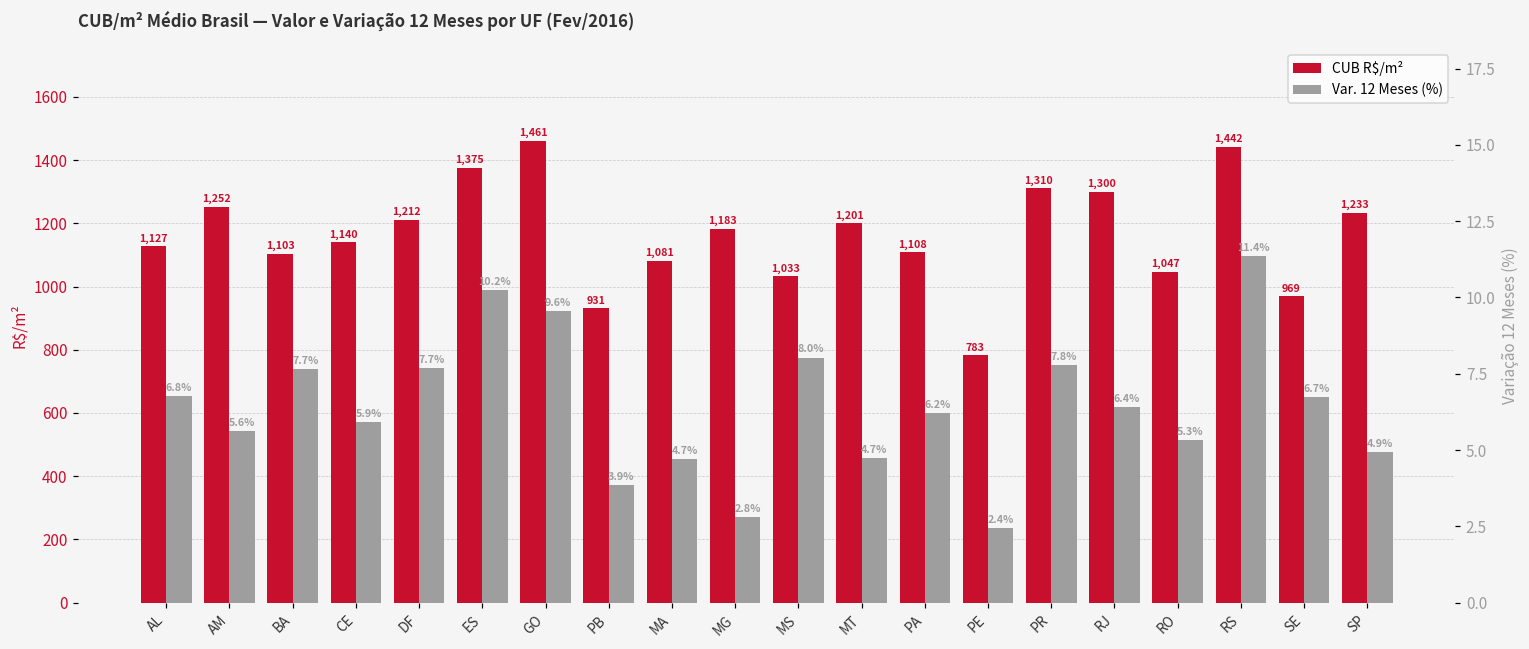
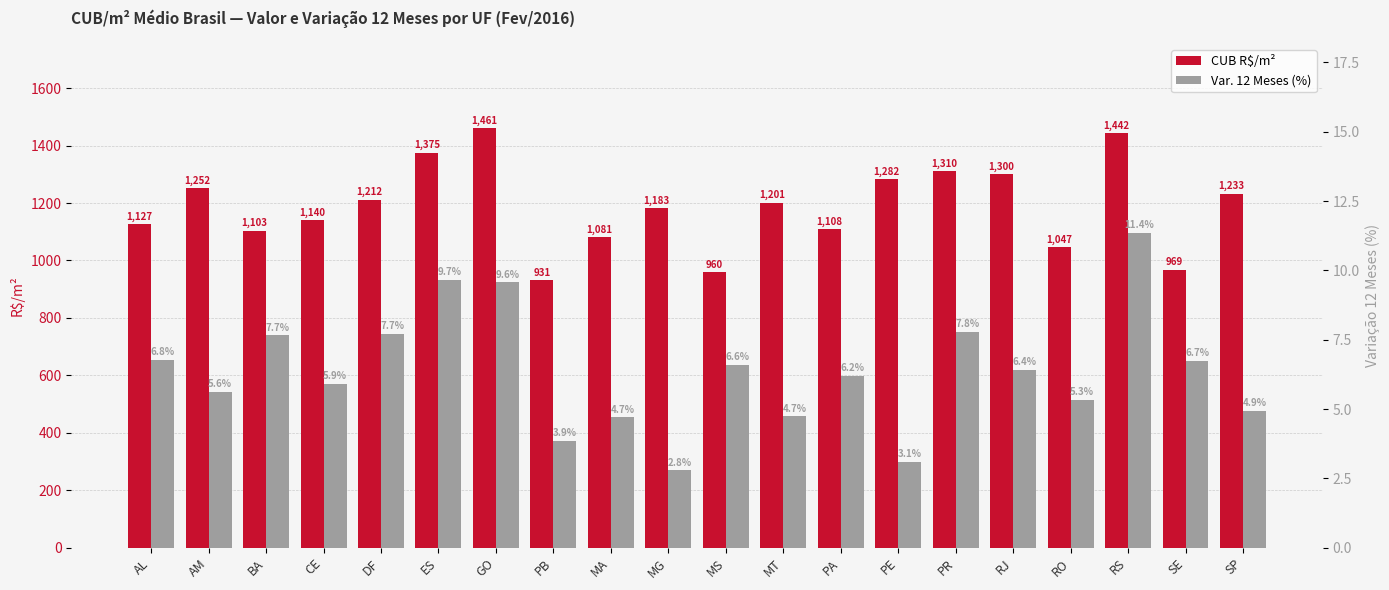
CUB R$/m², MS: 1,033 -> 960
CUB R$/m², PE: 783 -> 1,282
Var. 12 Meses (%), ES: 10.2% -> 9.7%
Var. 12 Meses (%), MS: 8.0% -> 6.6%
Var. 12 Meses (%), PE: 2.4% -> 3.1%
